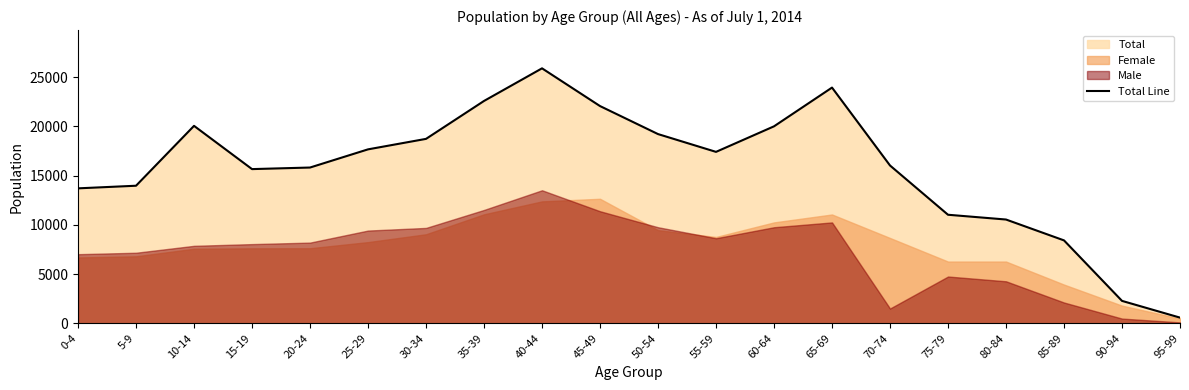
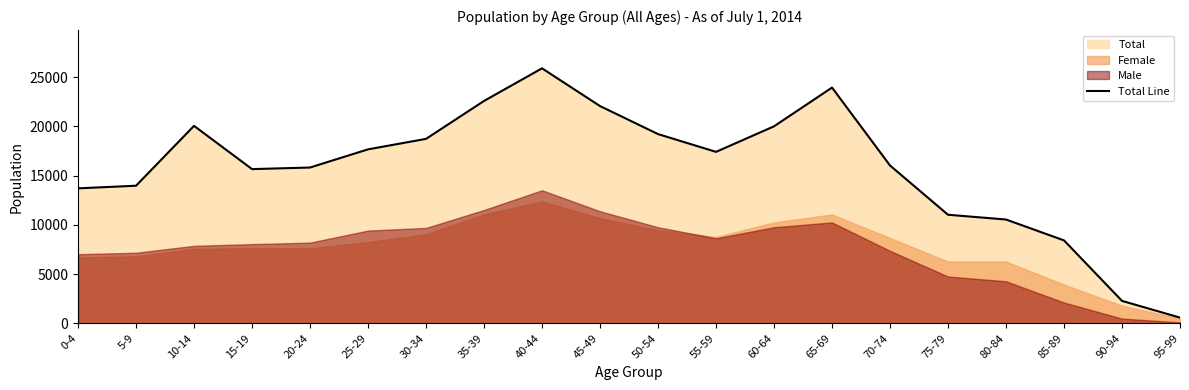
Female, 45-49: 13000 -> 11000
Male, 70-74: 2000 -> 7000
